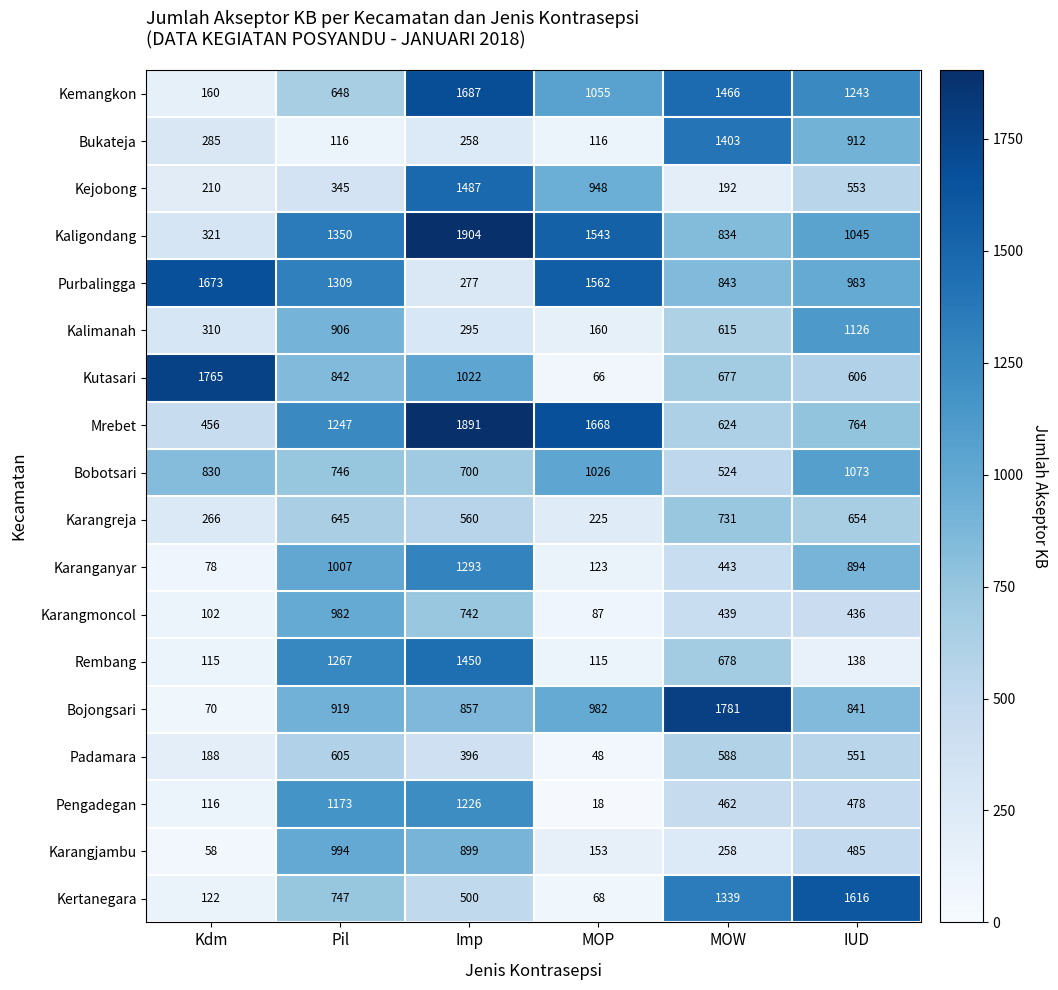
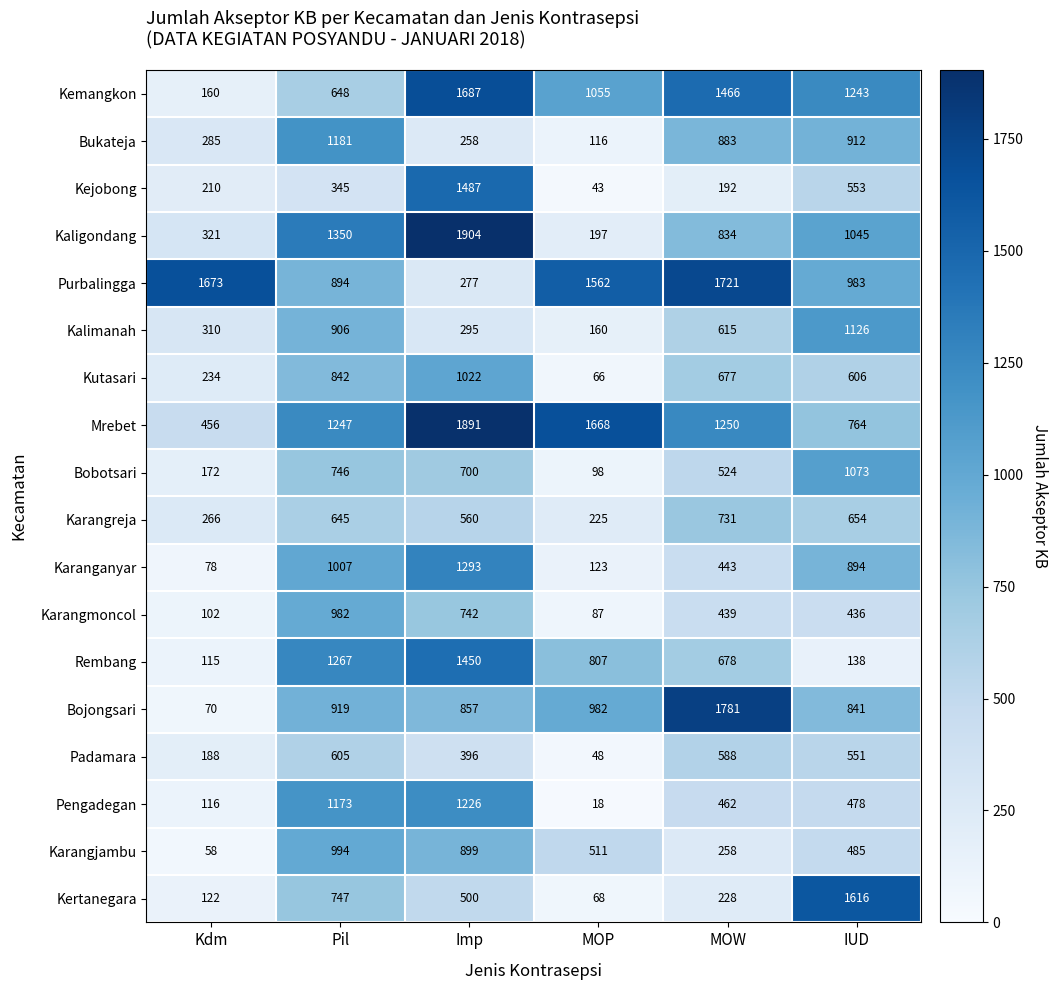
Bukateja, Pil: 116 -> 1181
Bukateja, MOW: 1403 -> 883
Kejobong, MOP: 948 -> 43
Kaligondang, MOP: 1543 -> 197
Purbalingga, Pil: 1309 -> 894
Purbalingga, MOW: 843 -> 1721
Kutasari, Kdm: 1765 -> 234
Mrebet, MOW: 624 -> 1250
Bobotsari, Kdm: 830 -> 172
Bobotsari, MOP: 1026 -> 98
Rembang, MOP: 115 -> 807
Karangjambu, MOP: 153 -> 511
Kertanegara, MOW: 1339 -> 228
